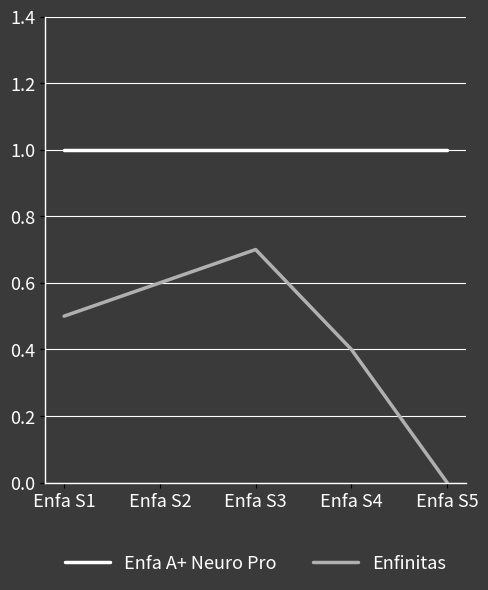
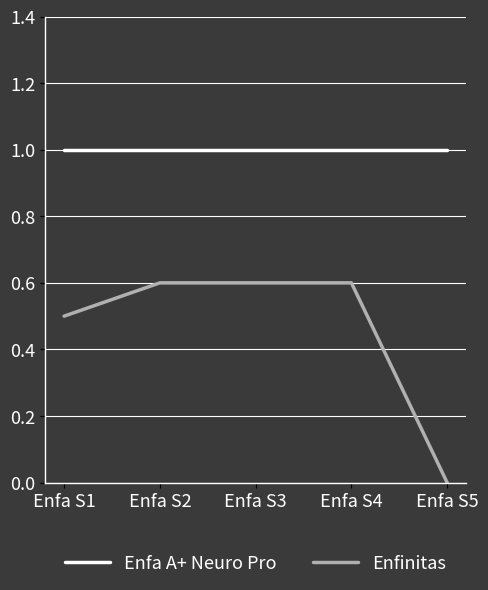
Enfinitas, Enfa S3: 0.7 -> 0.6
Enfinitas, Enfa S4: 0.4 -> 0.6
